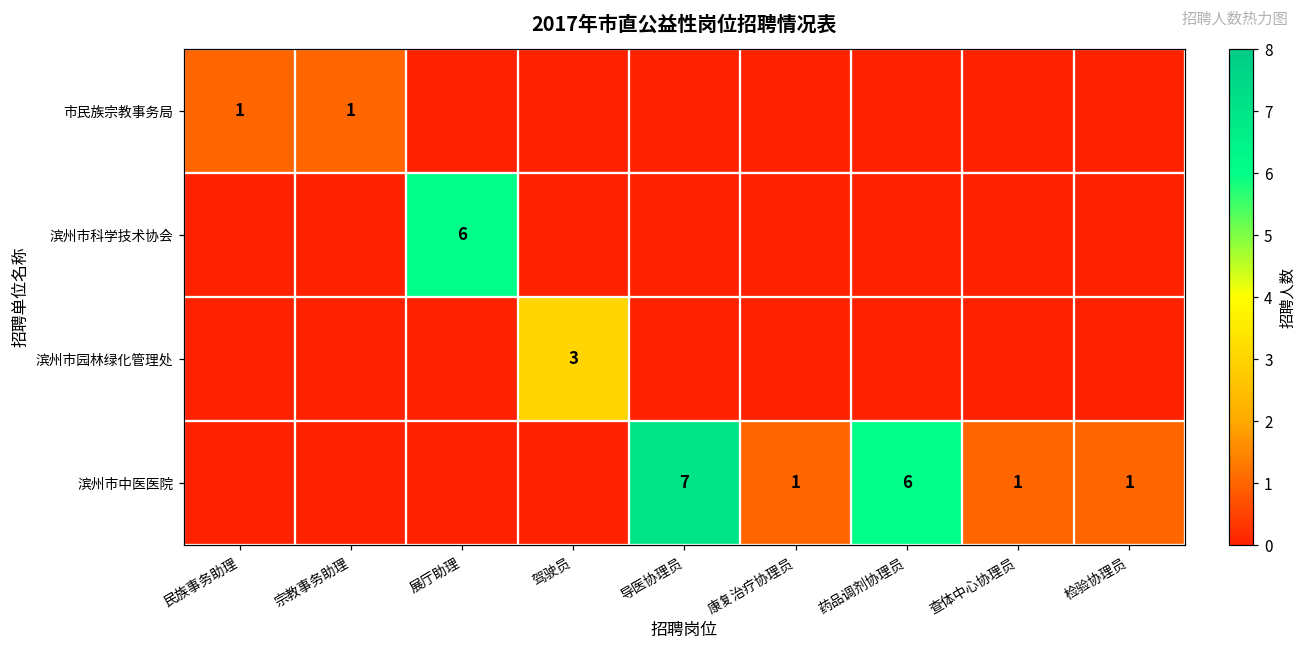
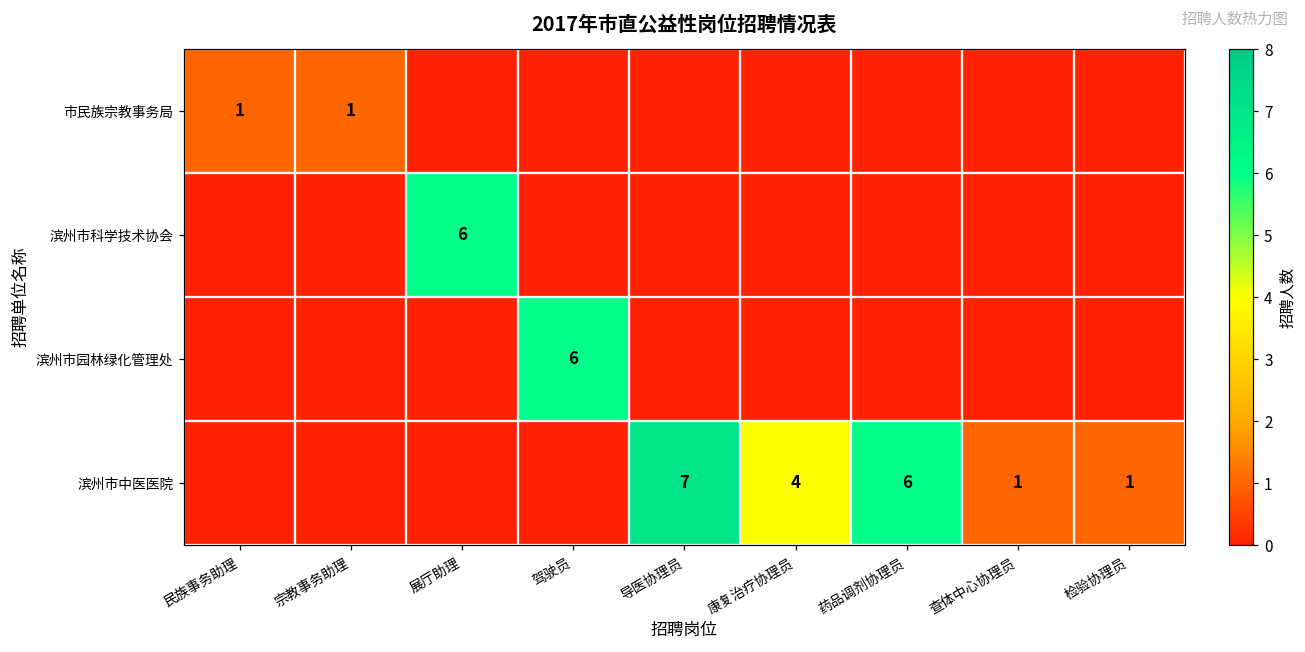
滨州市园林绿化管理处, 驾驶员: 3 -> 6
滨州市中医医院, 康复治疗协理员: 1 -> 4
